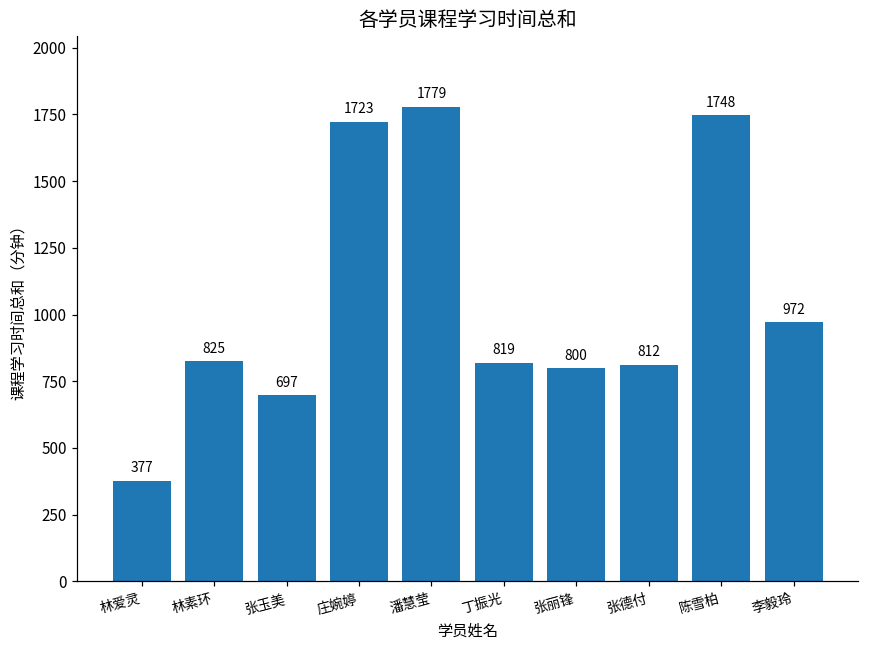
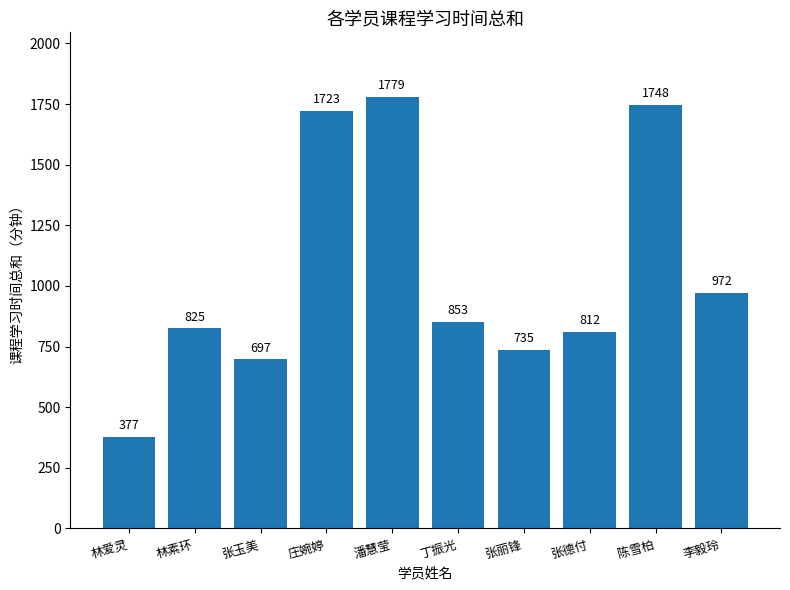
丁振光: 819 -> 853
张丽锋: 800 -> 735
